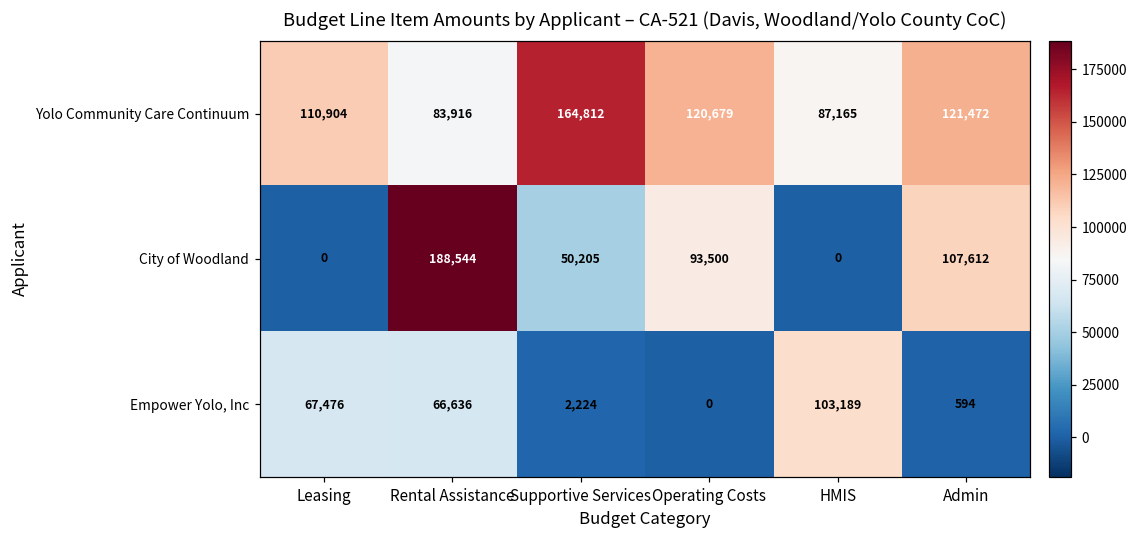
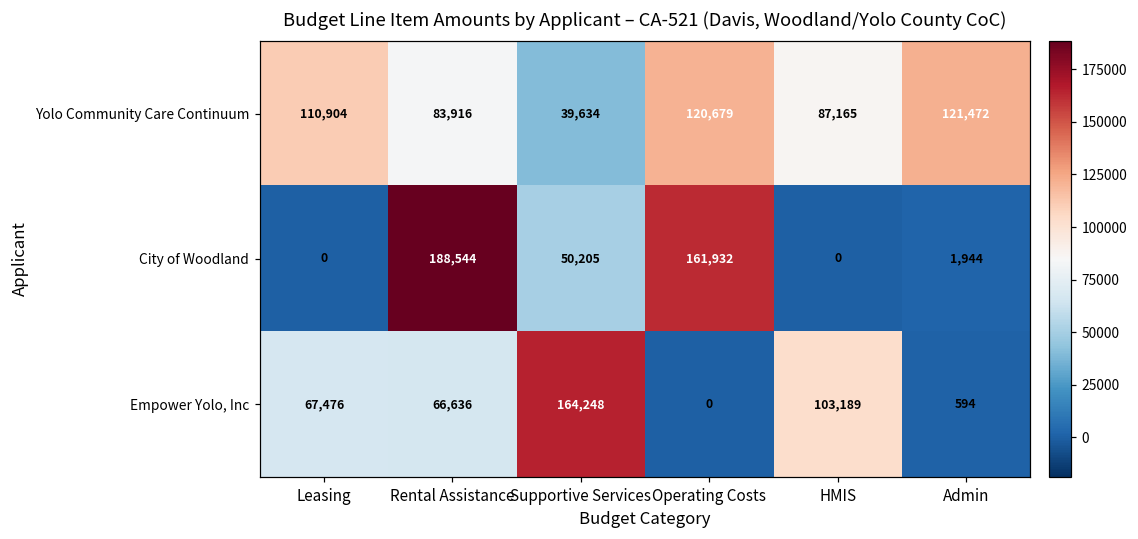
Yolo Community Care Continuum, Supportive Services: 164,812 -> 39,634
City of Woodland, Operating Costs: 93,500 -> 161,932
City of Woodland, Admin: 107,612 -> 1,944
Empower Yolo, Inc, Supportive Services: 2,224 -> 164,248
